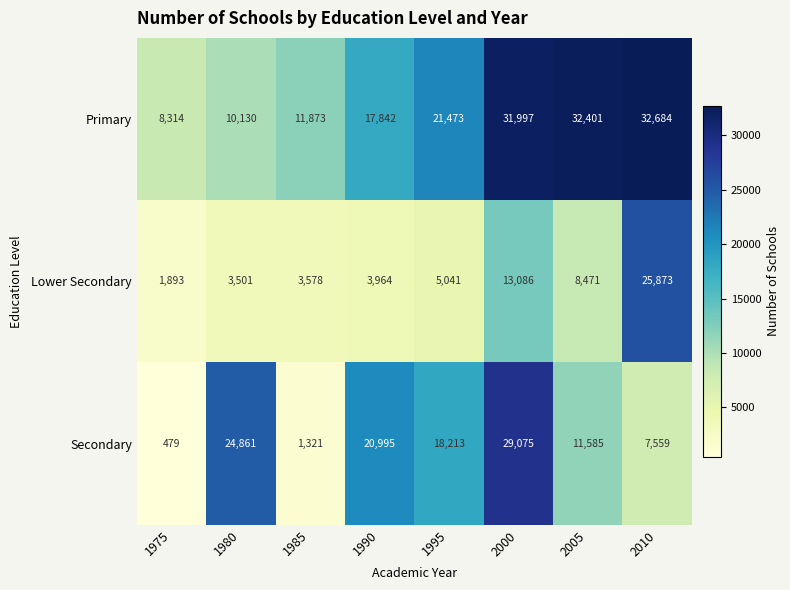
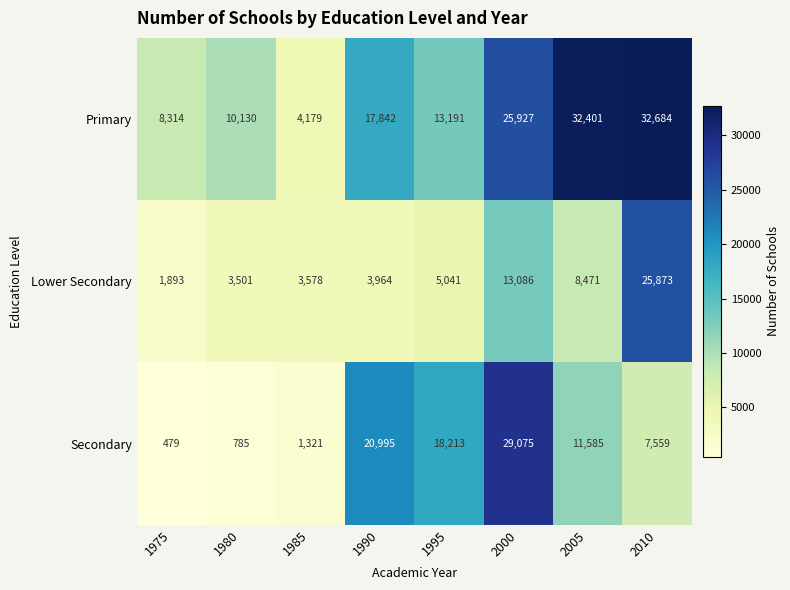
Primary, 1985: 11,873 -> 4,179
Primary, 1995: 21,473 -> 13,191
Primary, 2000: 31,997 -> 25,927
Secondary, 1980: 24,861 -> 785
